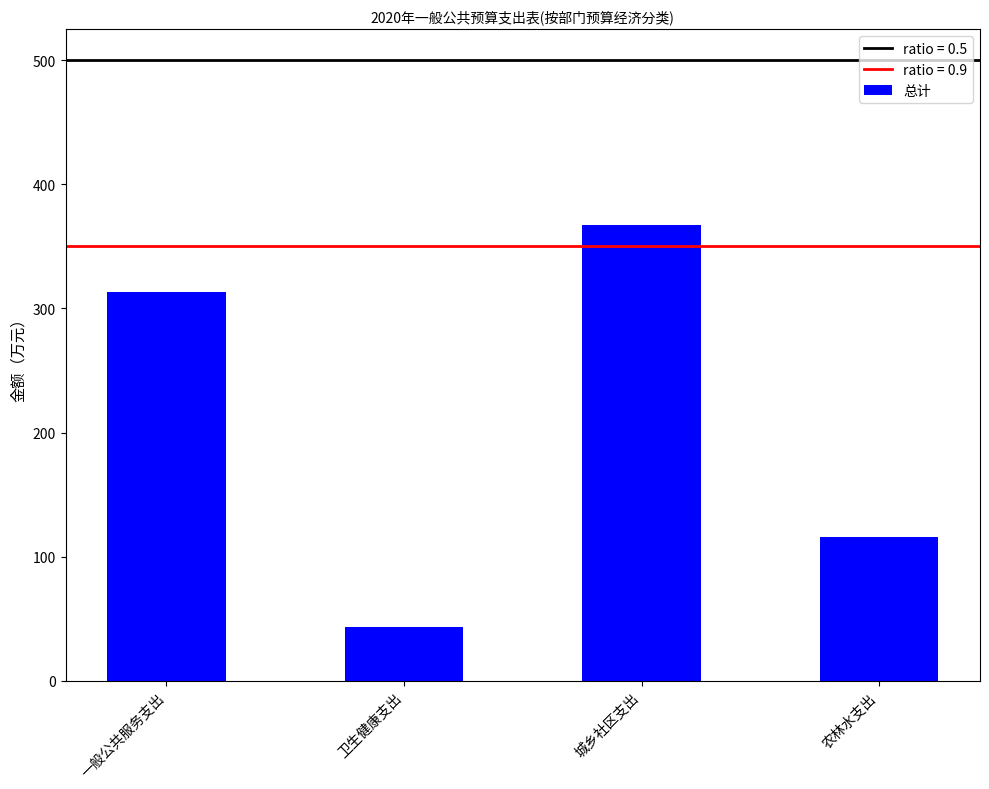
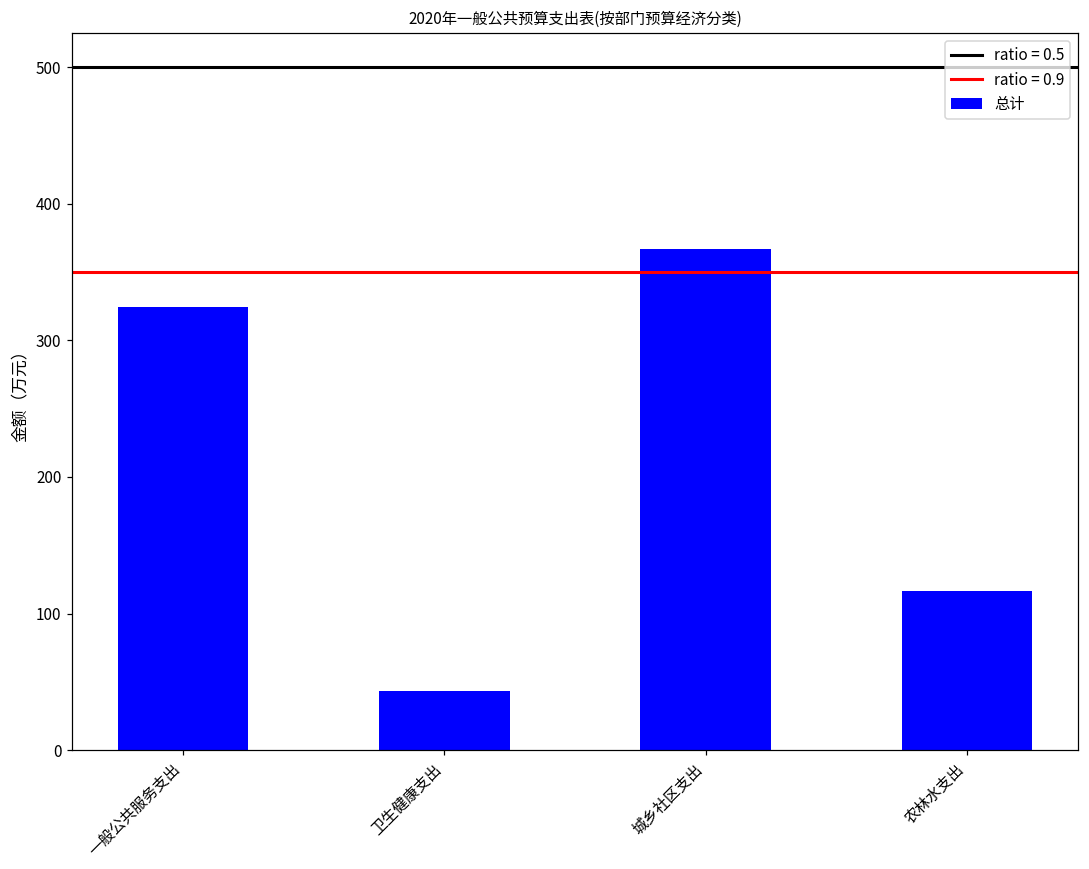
一般公共服务支出: 313 -> 324
